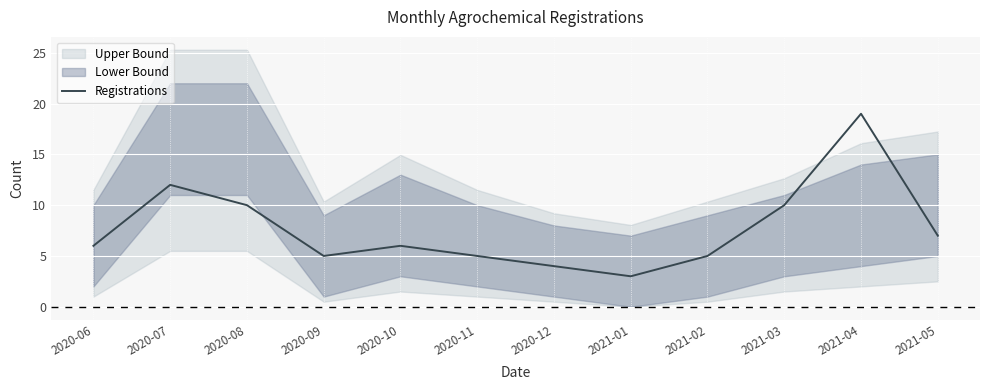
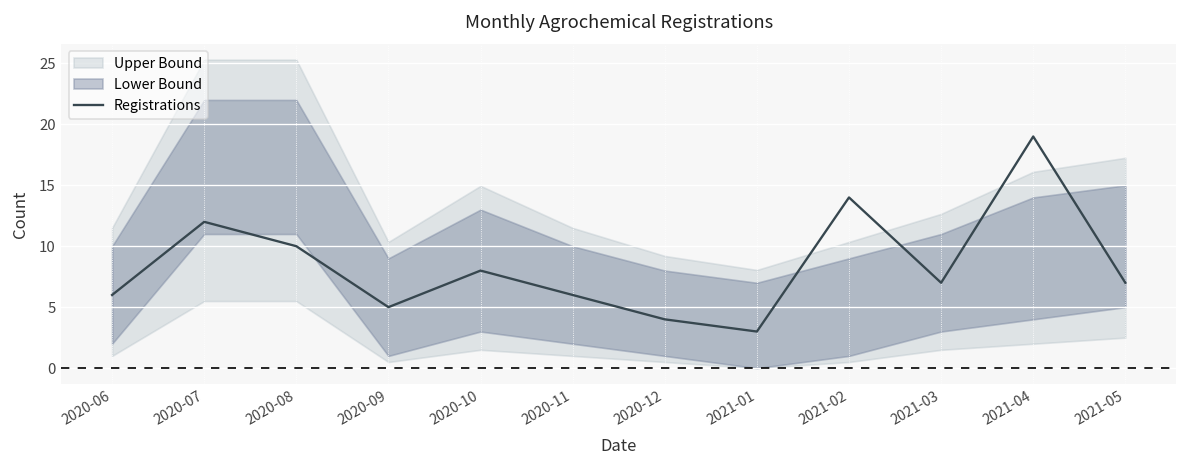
Registrations, 2020-10: 6 -> 8
Registrations, 2020-11: 5 -> 6
Registrations, 2021-02: 5 -> 14
Registrations, 2021-03: 10 -> 7
